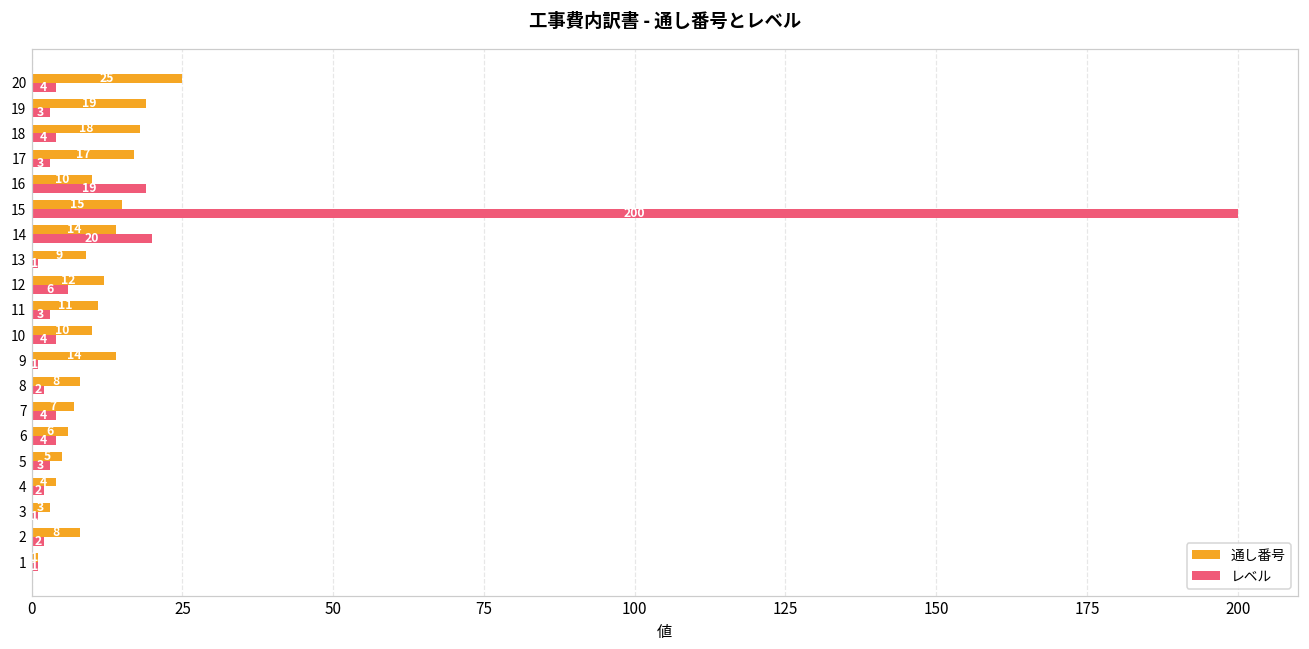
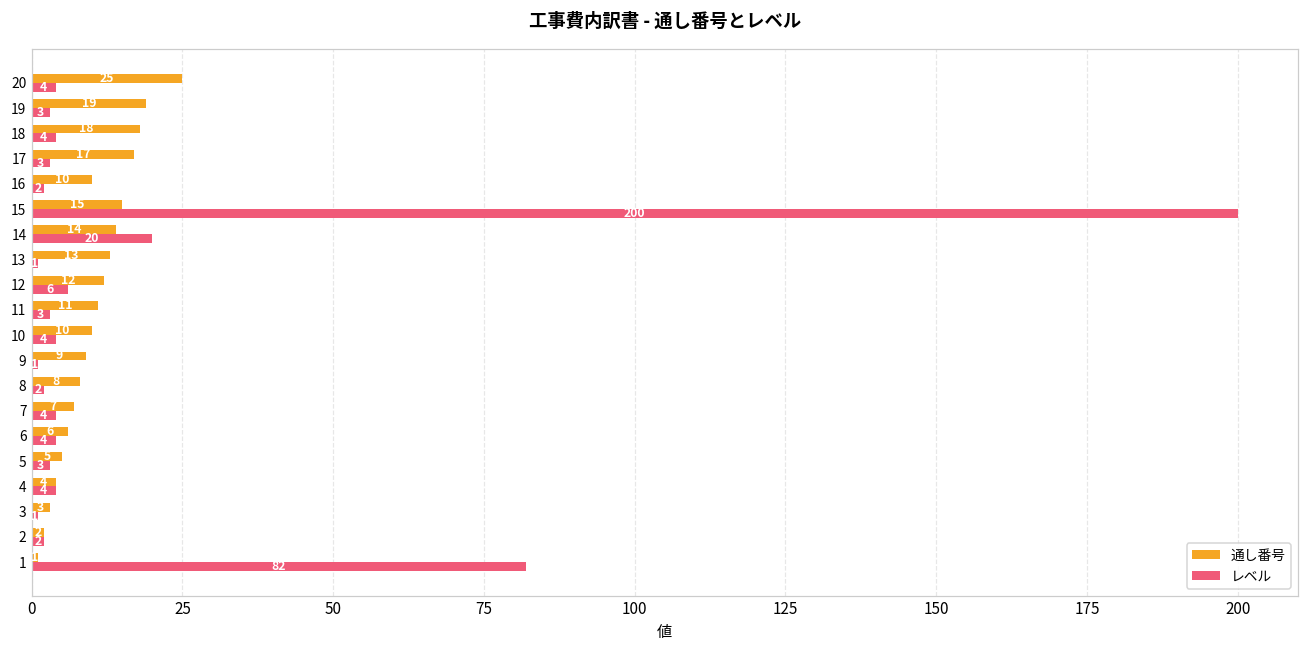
レベル, 16: 19 -> 2
通し番号, 13: 9 -> 13
通し番号, 9: 14 -> 9
レベル, 4: 2 -> 4
通し番号, 2: 8 -> 2
レベル, 1: 1 -> 82
